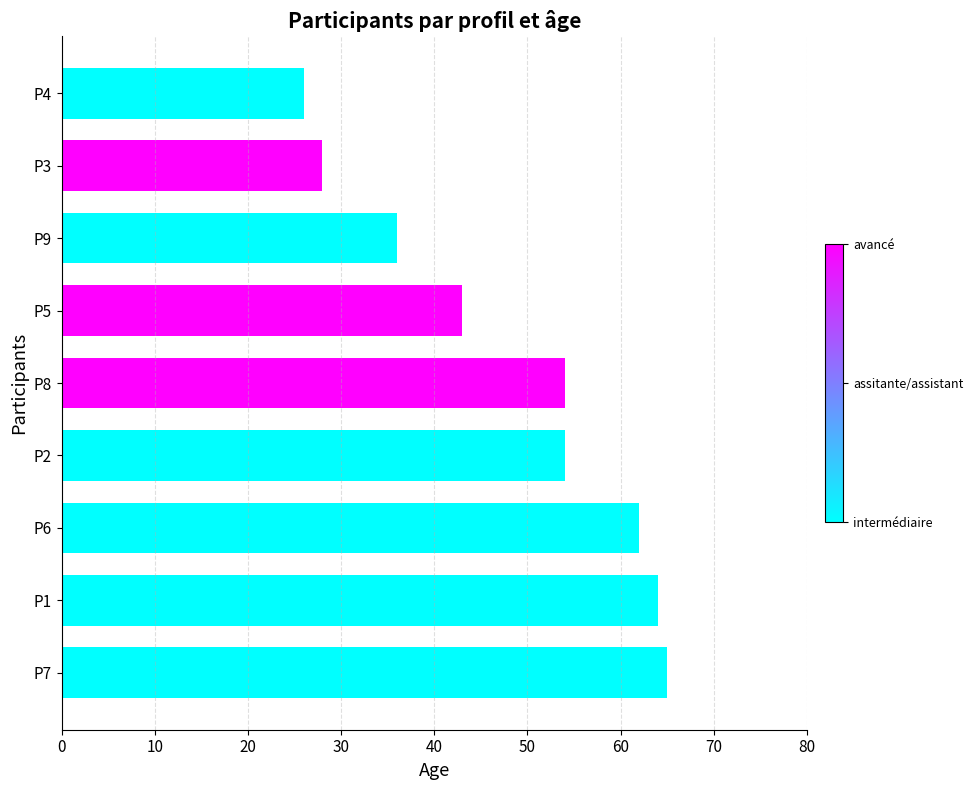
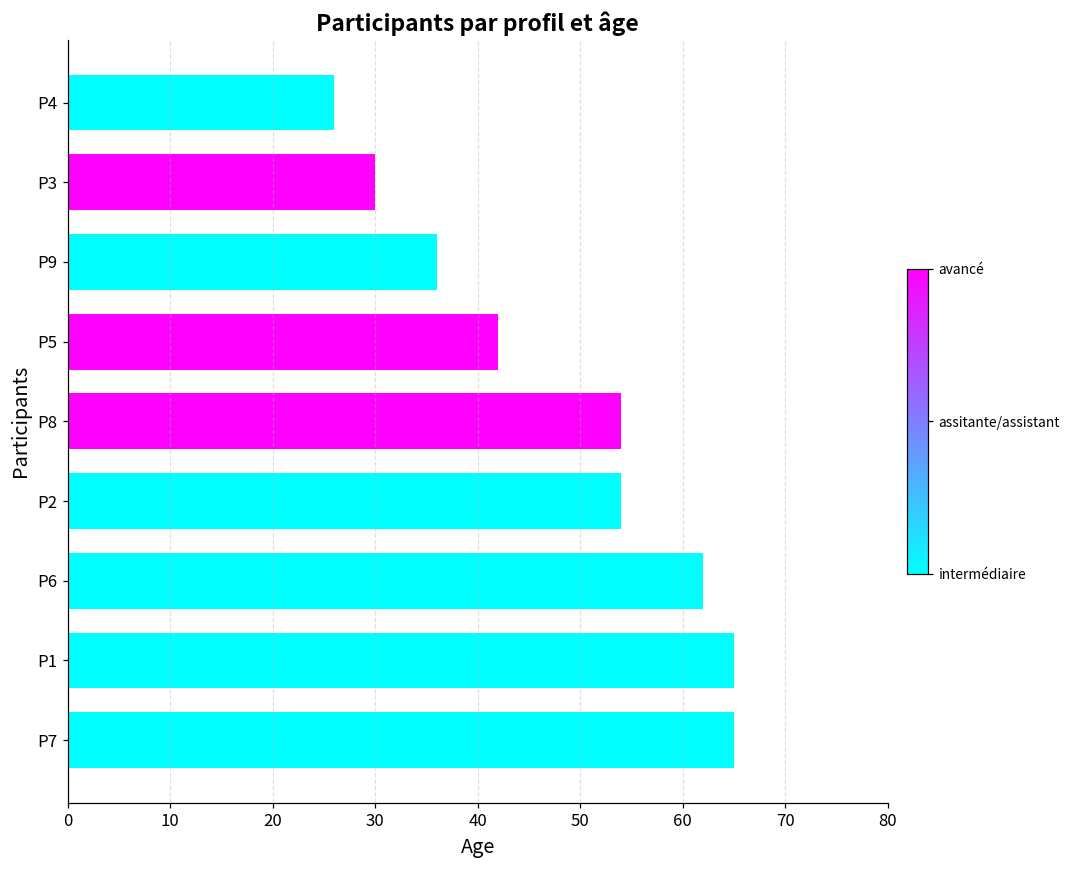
P3: 28 -> 30
P5: 43 -> 42
P1: 64 -> 65
